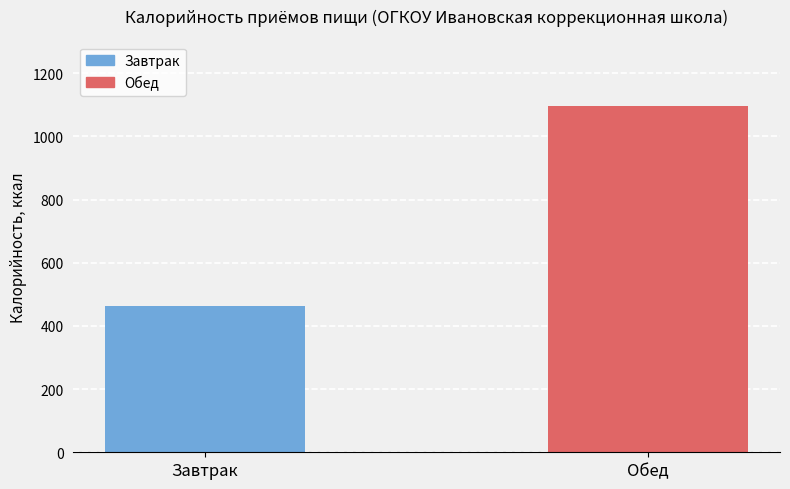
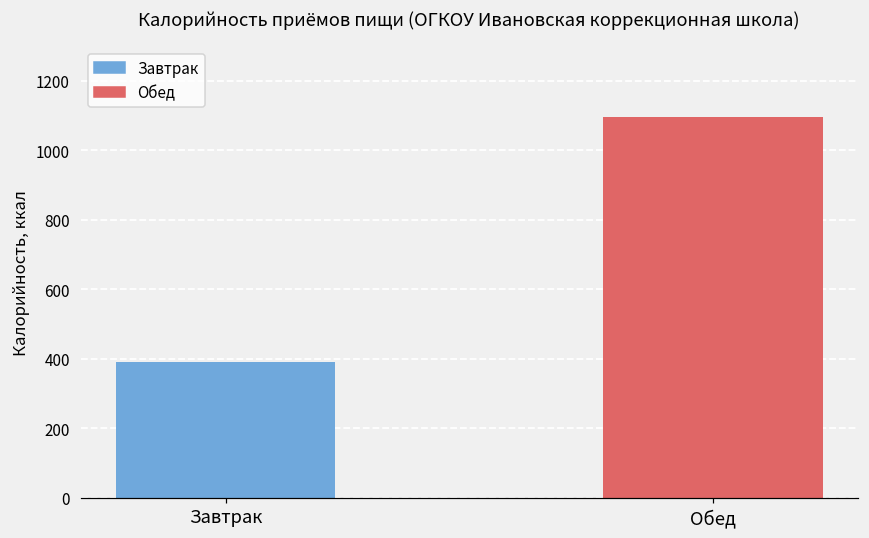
Завтрак: 460 -> 390
